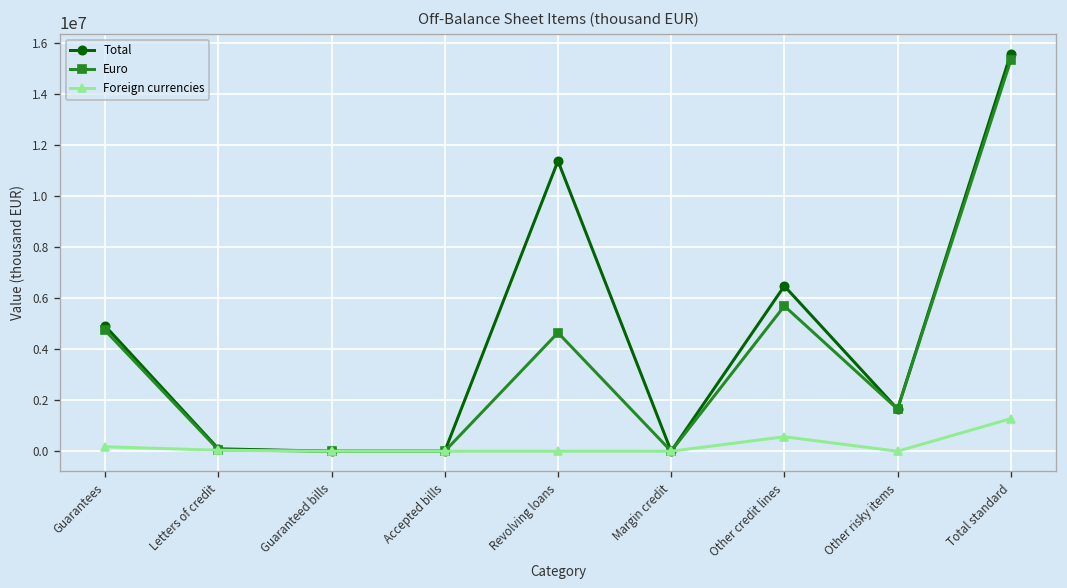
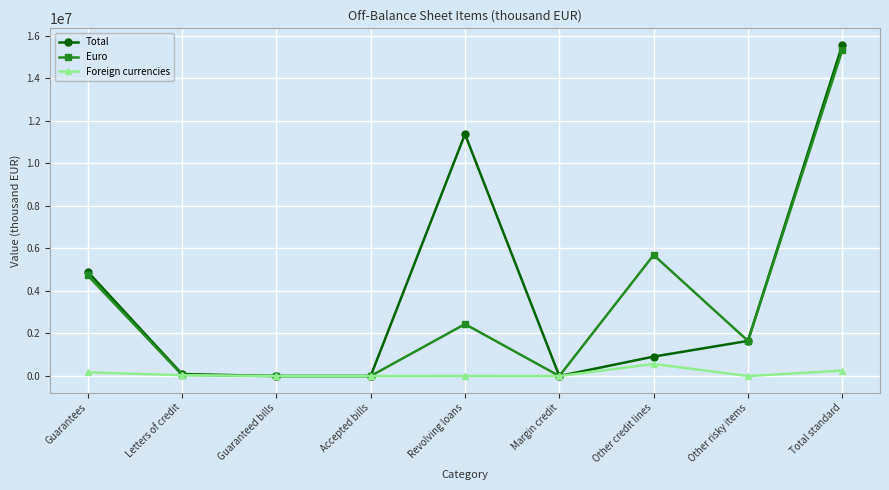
Euro, Revolving loans: 4600000 -> 2400000
Total, Other credit lines: 6500000 -> 900000
Foreign currencies, Total standard: 1300000 -> 300000
